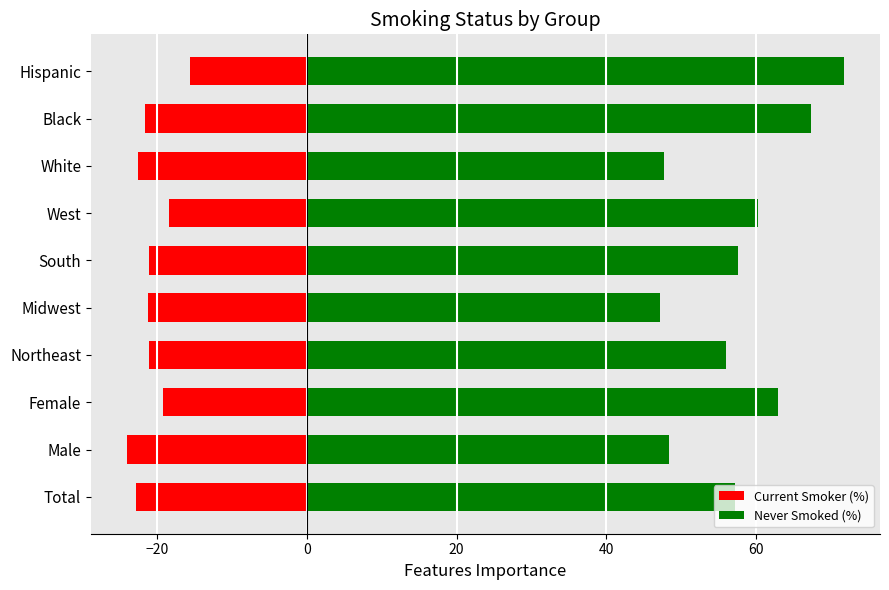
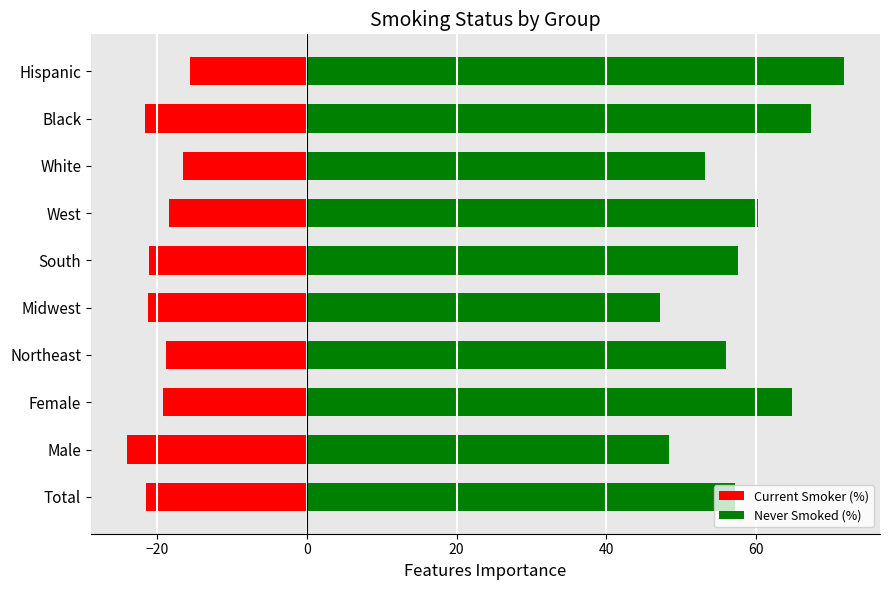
Current Smoker (%), White: -23 -> -17
Never Smoked (%), White: 48 -> 53
Current Smoker (%), Northeast: -21 -> -19
Never Smoked (%), Female: 63 -> 65
Current Smoker (%), Total: -23 -> -21
